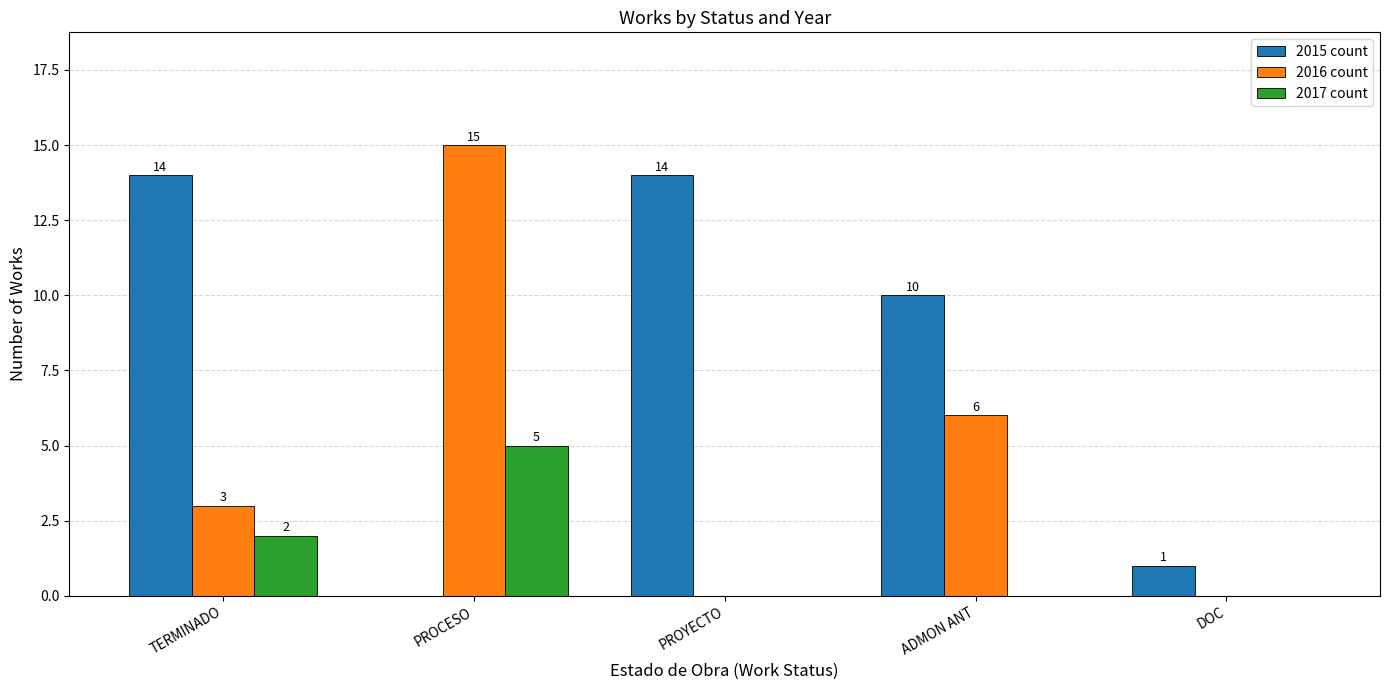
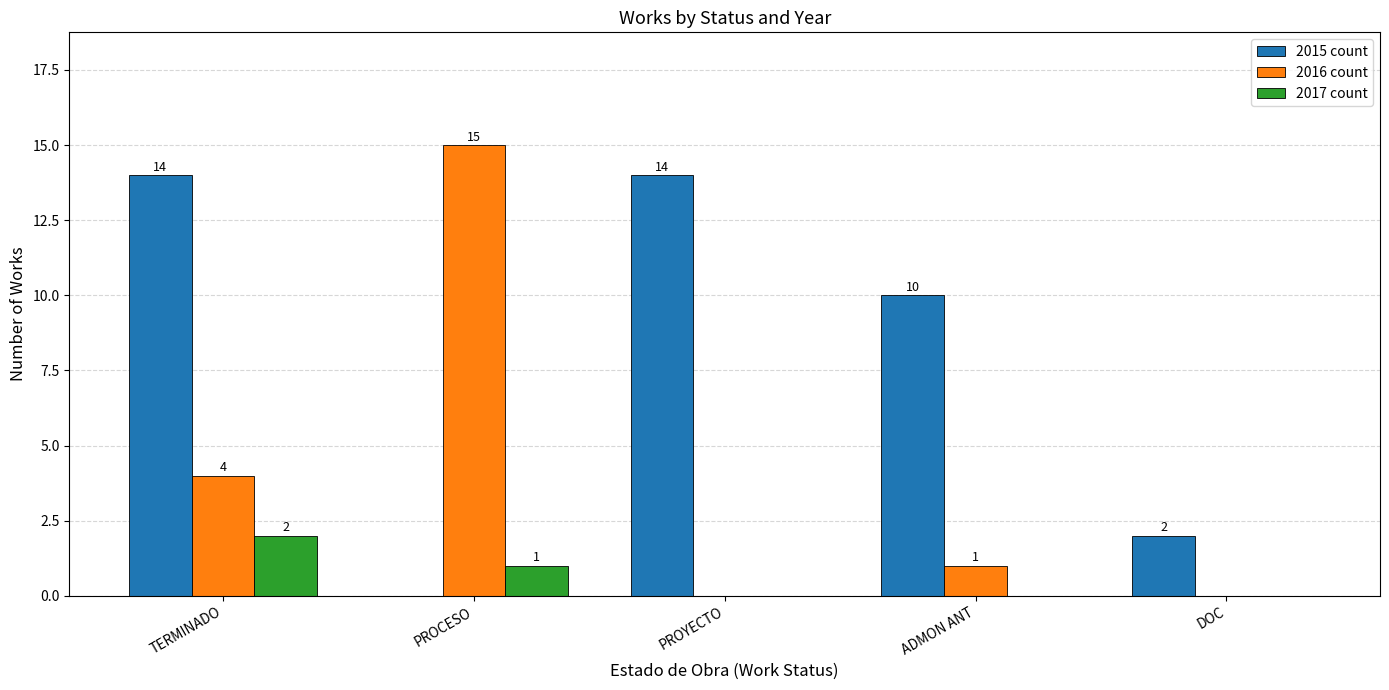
2016 count, TERMINADO: 3 -> 4
2017 count, PROCESO: 5 -> 1
2016 count, ADMON ANT: 6 -> 1
2015 count, DOC: 1 -> 2
